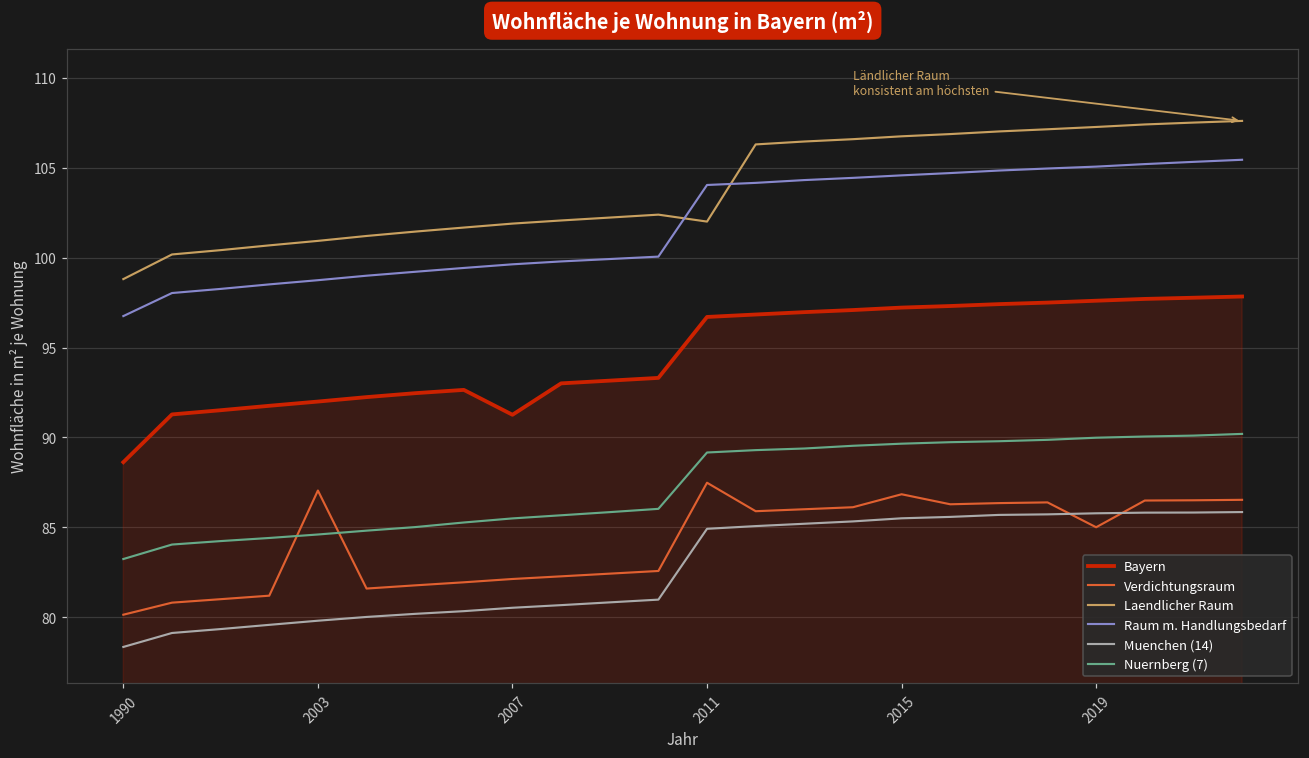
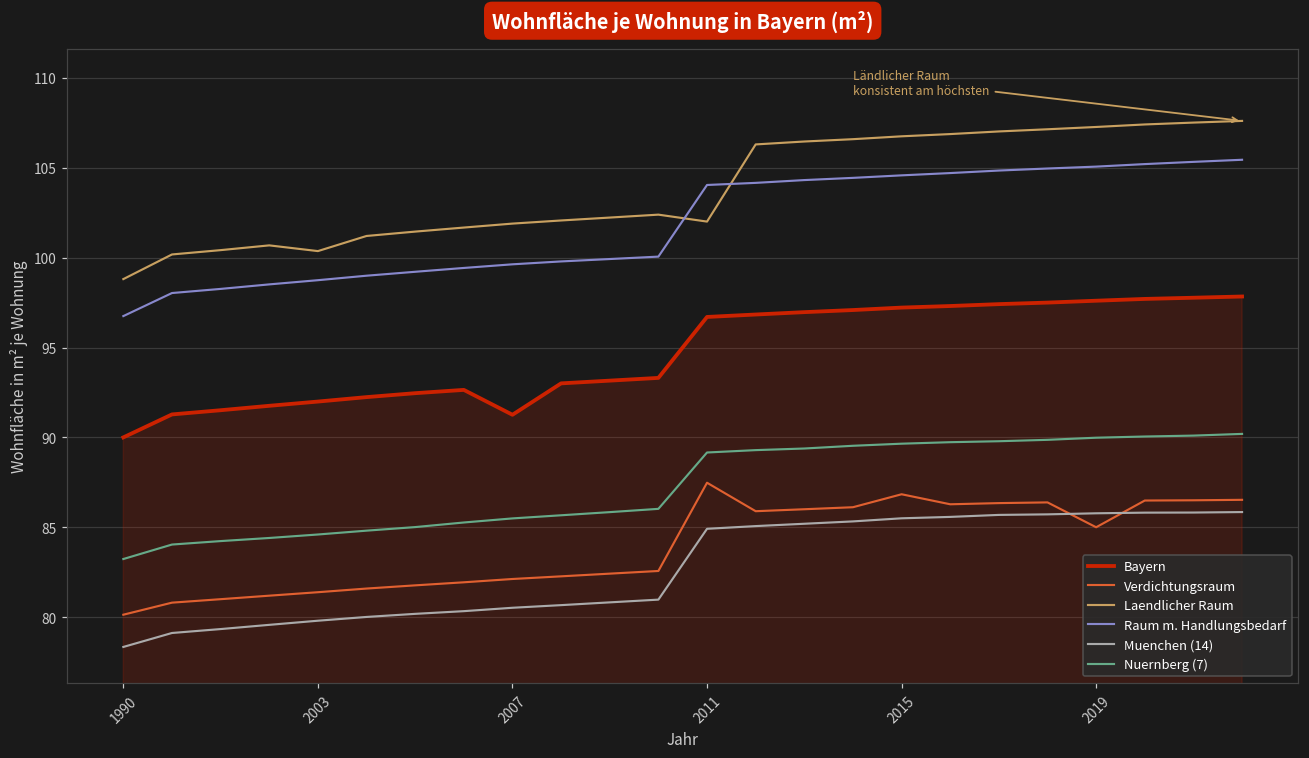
Bayern, 1990: 88.6 -> 90.0
Verdichtungsraum, 2003: 87.0 -> 81.4
Laendlicher Raum, 2003: 100.9 -> 100.4
